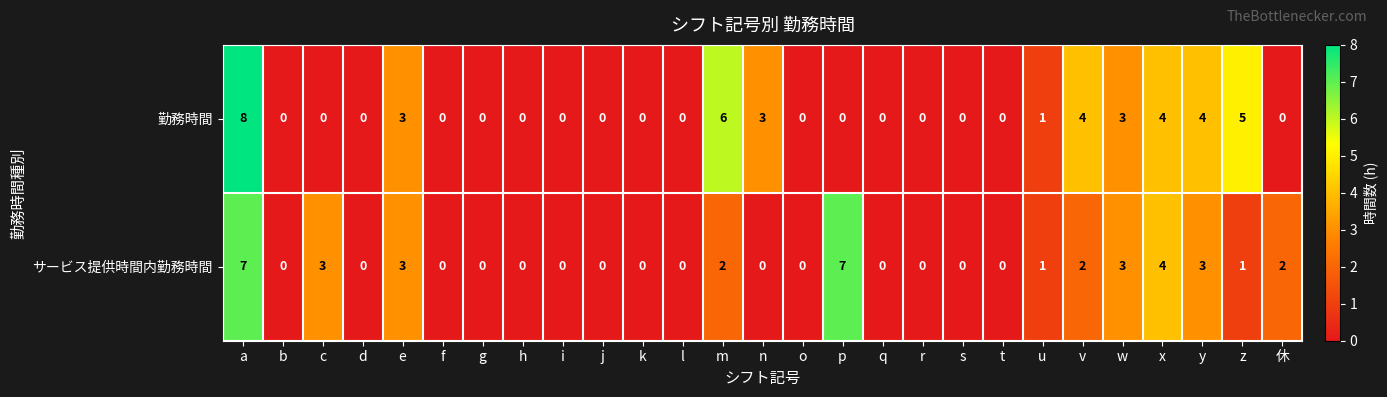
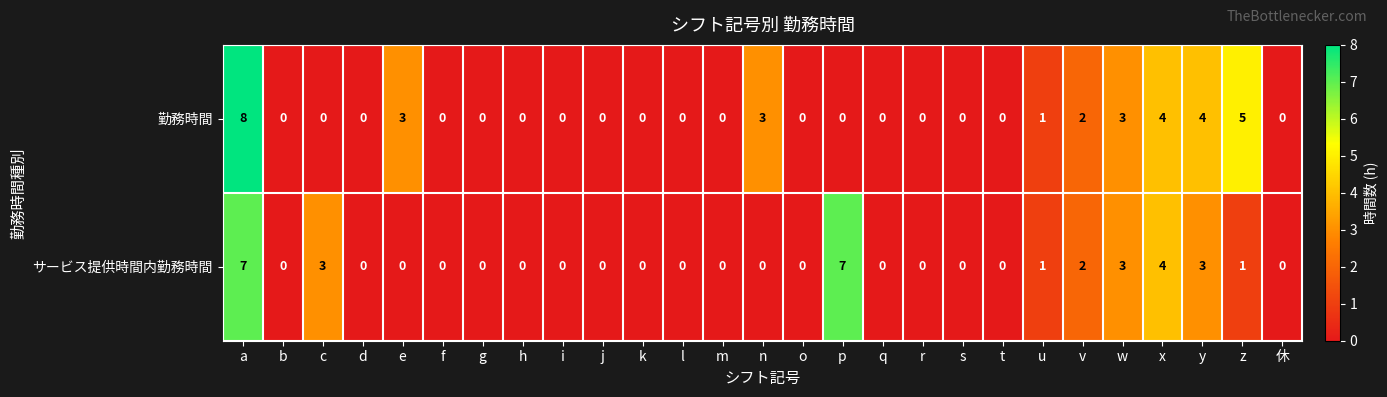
勤務時間, m: 6 -> 0
勤務時間, v: 4 -> 2
サービス提供時間内勤務時間, e: 3 -> 0
サービス提供時間内勤務時間, m: 2 -> 0
サービス提供時間内勤務時間, 休: 2 -> 0
